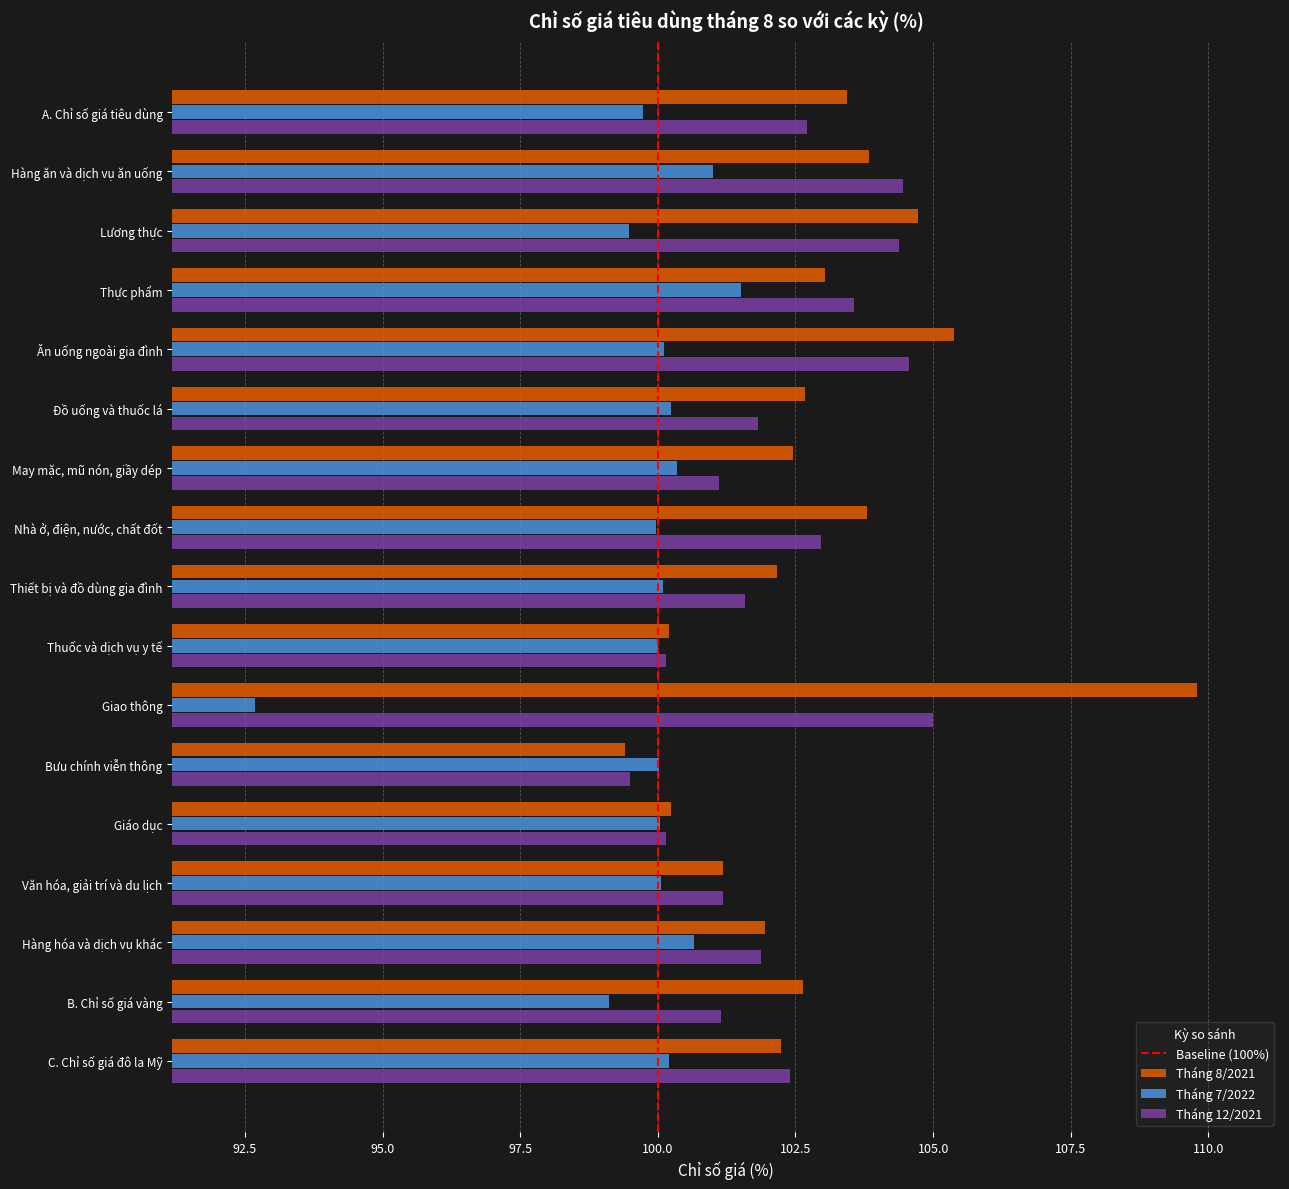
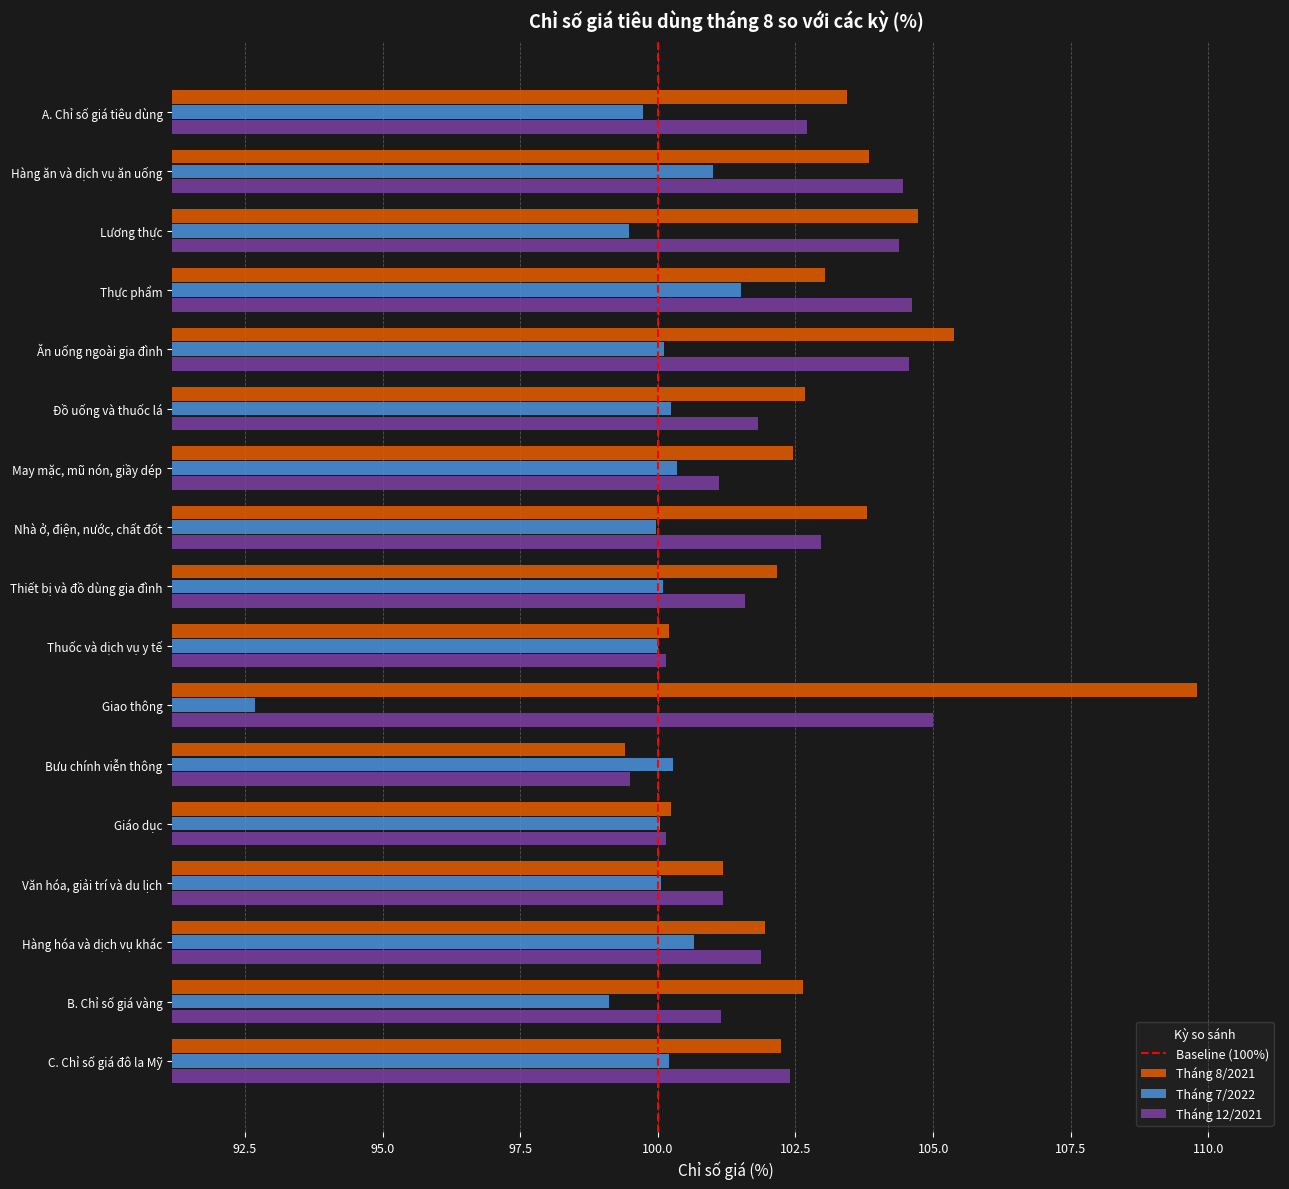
Tháng 12/2021, Thực phẩm: 103.6 -> 104.6
Tháng 7/2022, Bưu chính viễn thông: 100.0 -> 100.3
